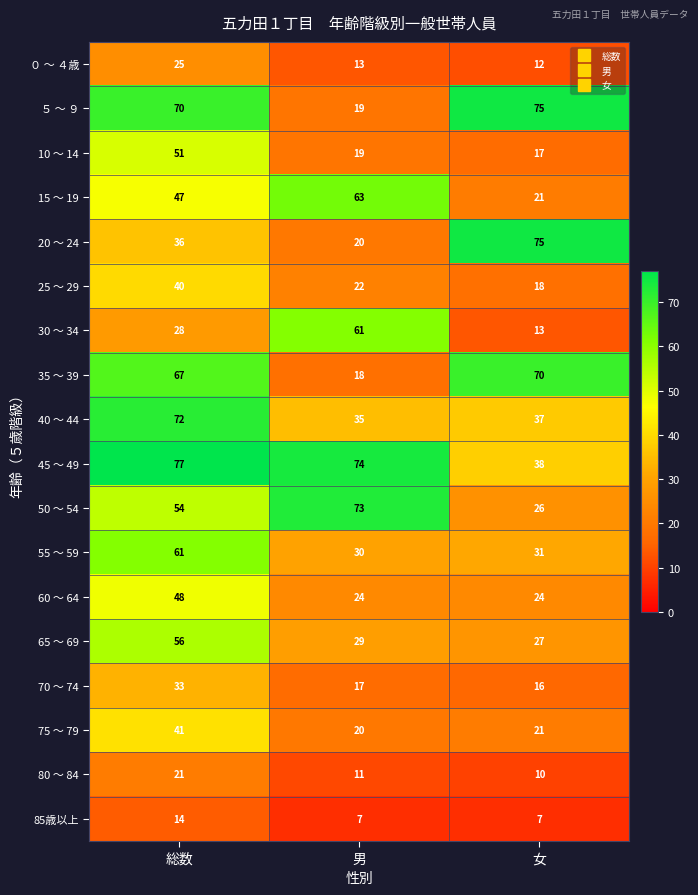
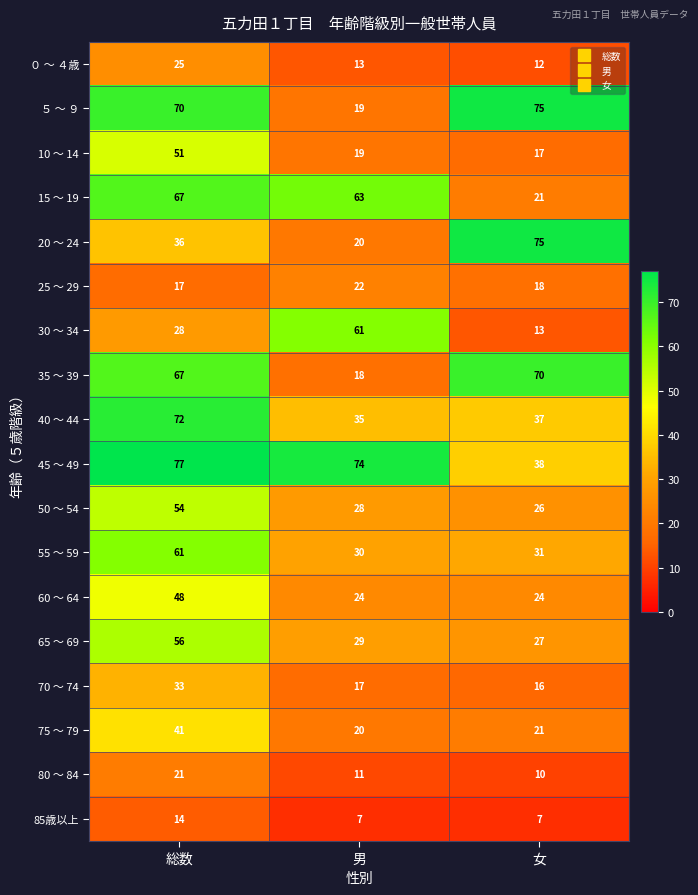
15 ～ 19, 総数: 47 -> 67
25 ～ 29, 総数: 40 -> 17
50 ～ 54, 男: 73 -> 28
